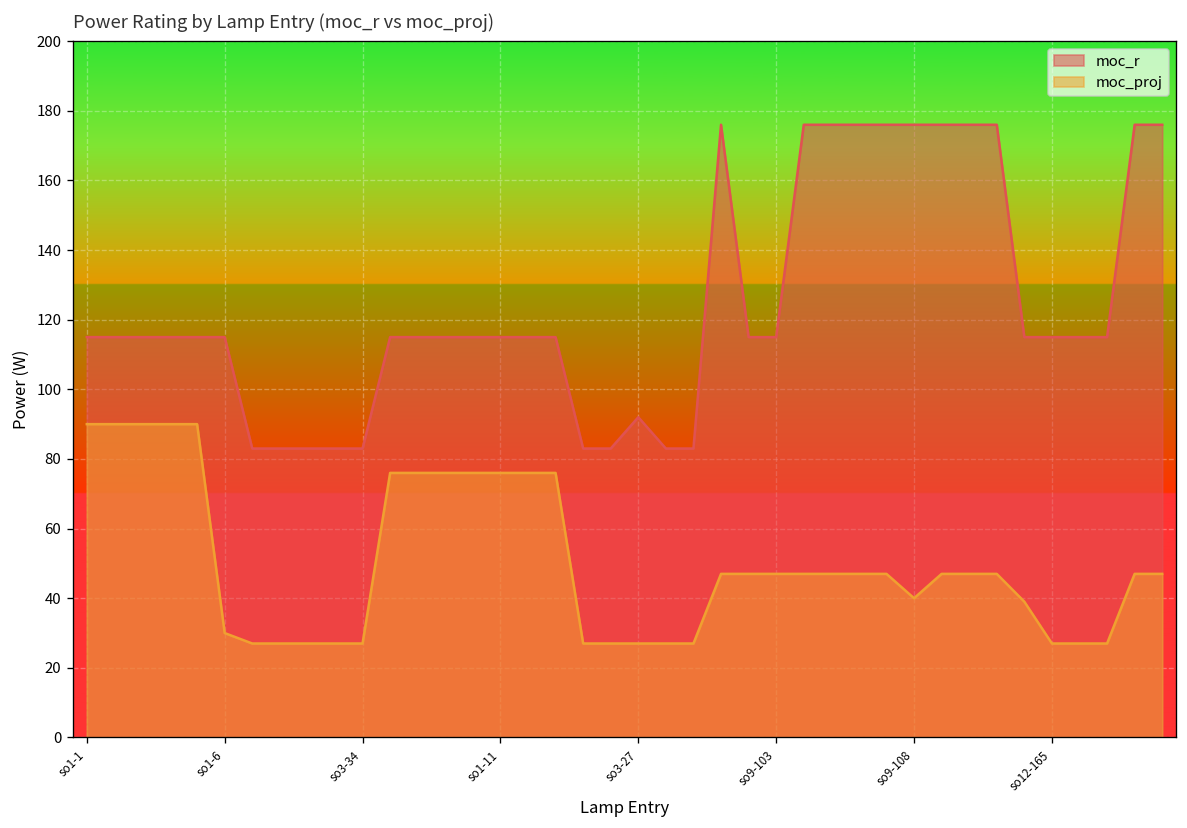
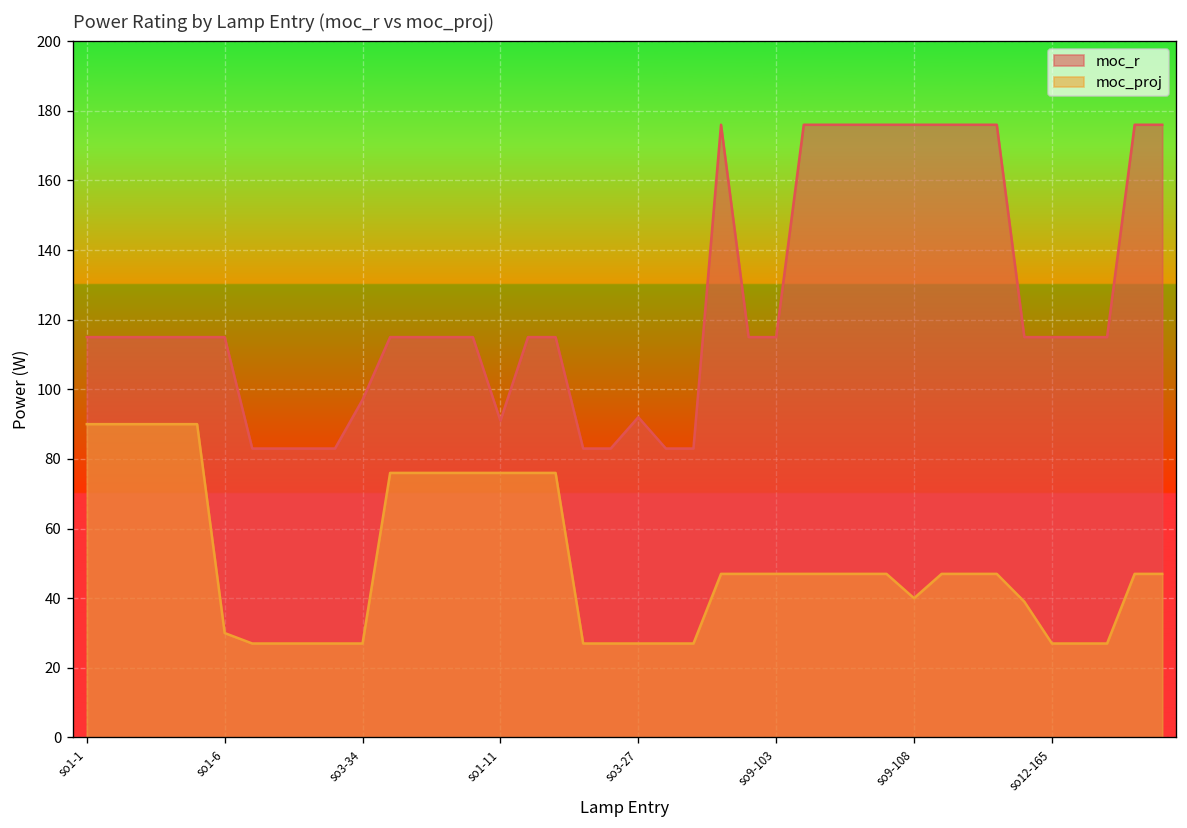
moc_r, so3-34: 83 -> 97
moc_r, so1-11: 115 -> 91
